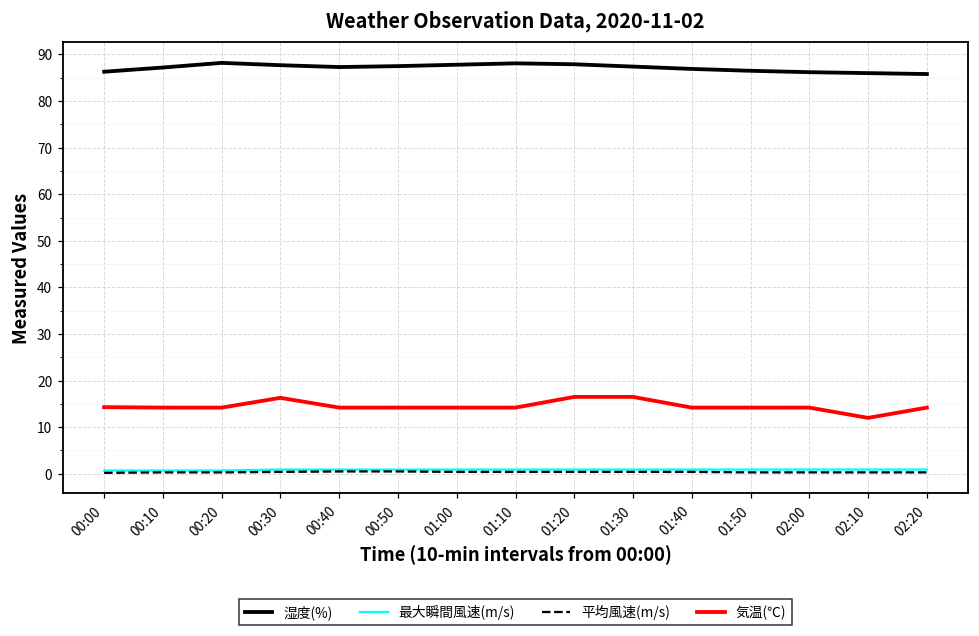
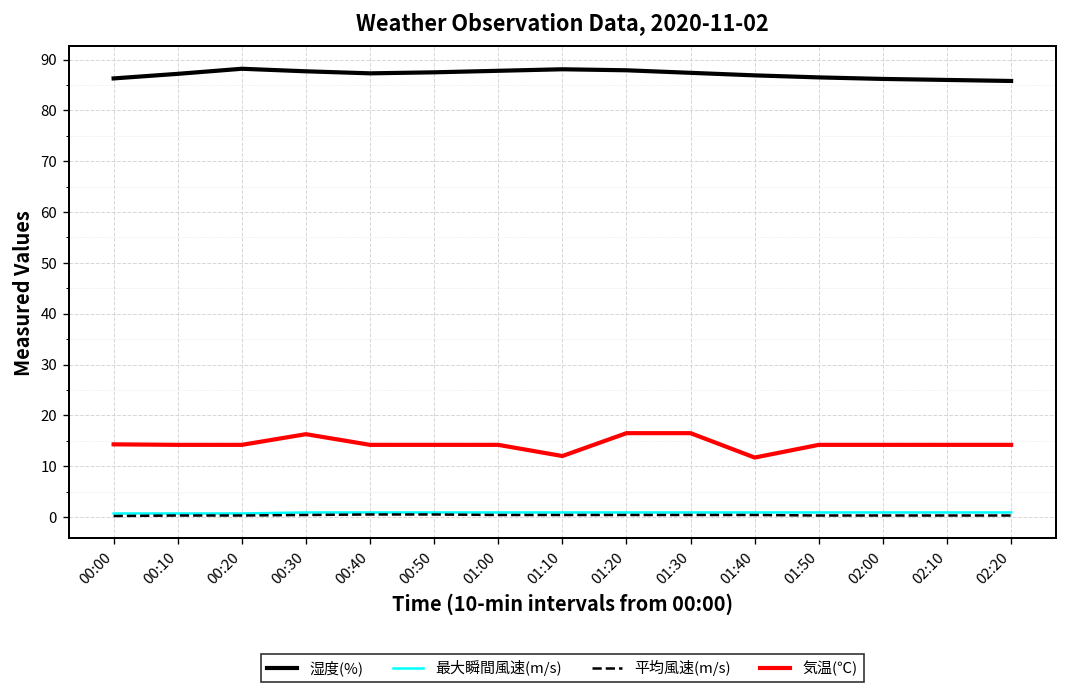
気温(℃), 01:10: 14 -> 12
気温(℃), 01:40: 14 -> 12
気温(℃), 02:10: 12 -> 14
